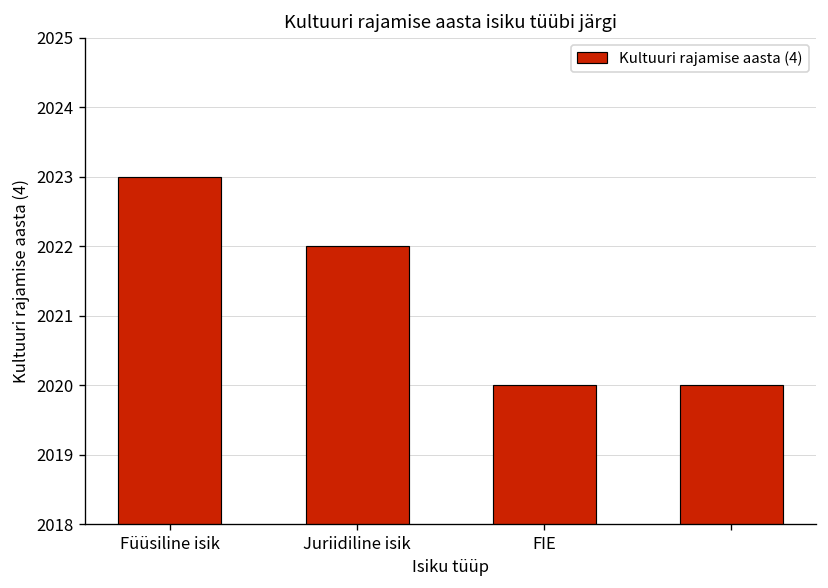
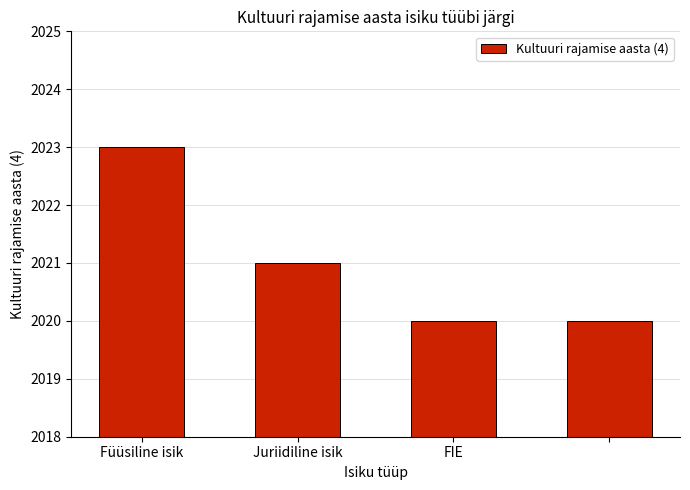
Juriidiline isik: 2022 -> 2021
